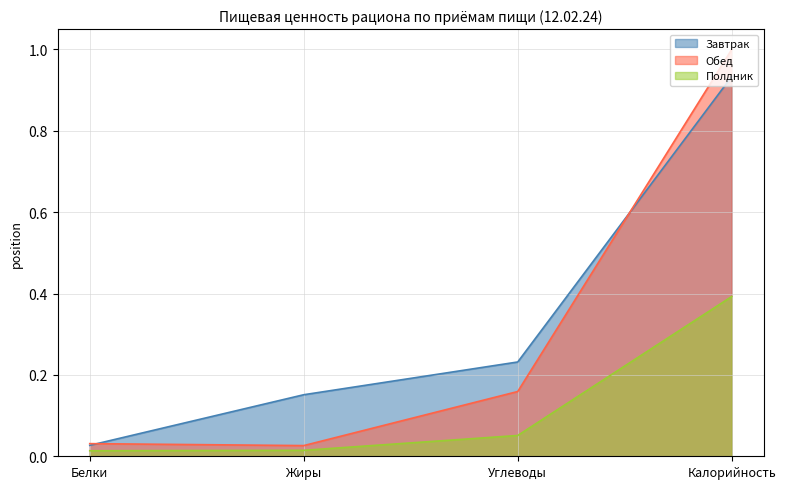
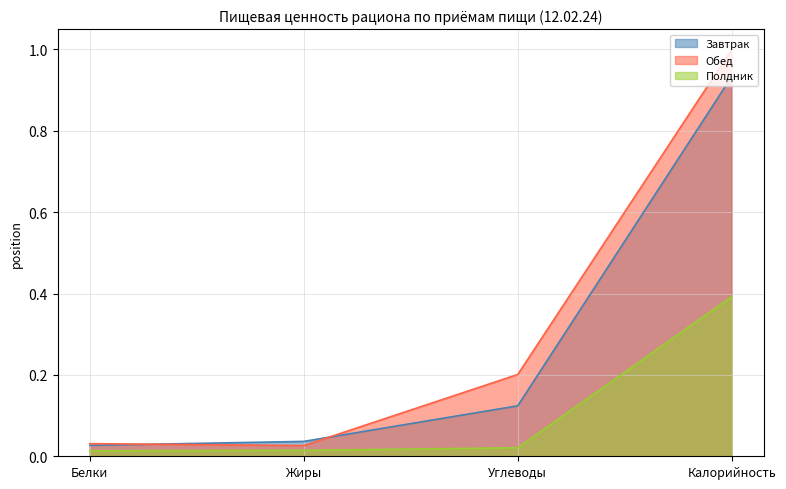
Завтрак, Жиры: 0.15 -> 0.04
Завтрак, Углеводы: 0.23 -> 0.12
Обед, Углеводы: 0.16 -> 0.20
Полдник, Углеводы: 0.05 -> 0.02
